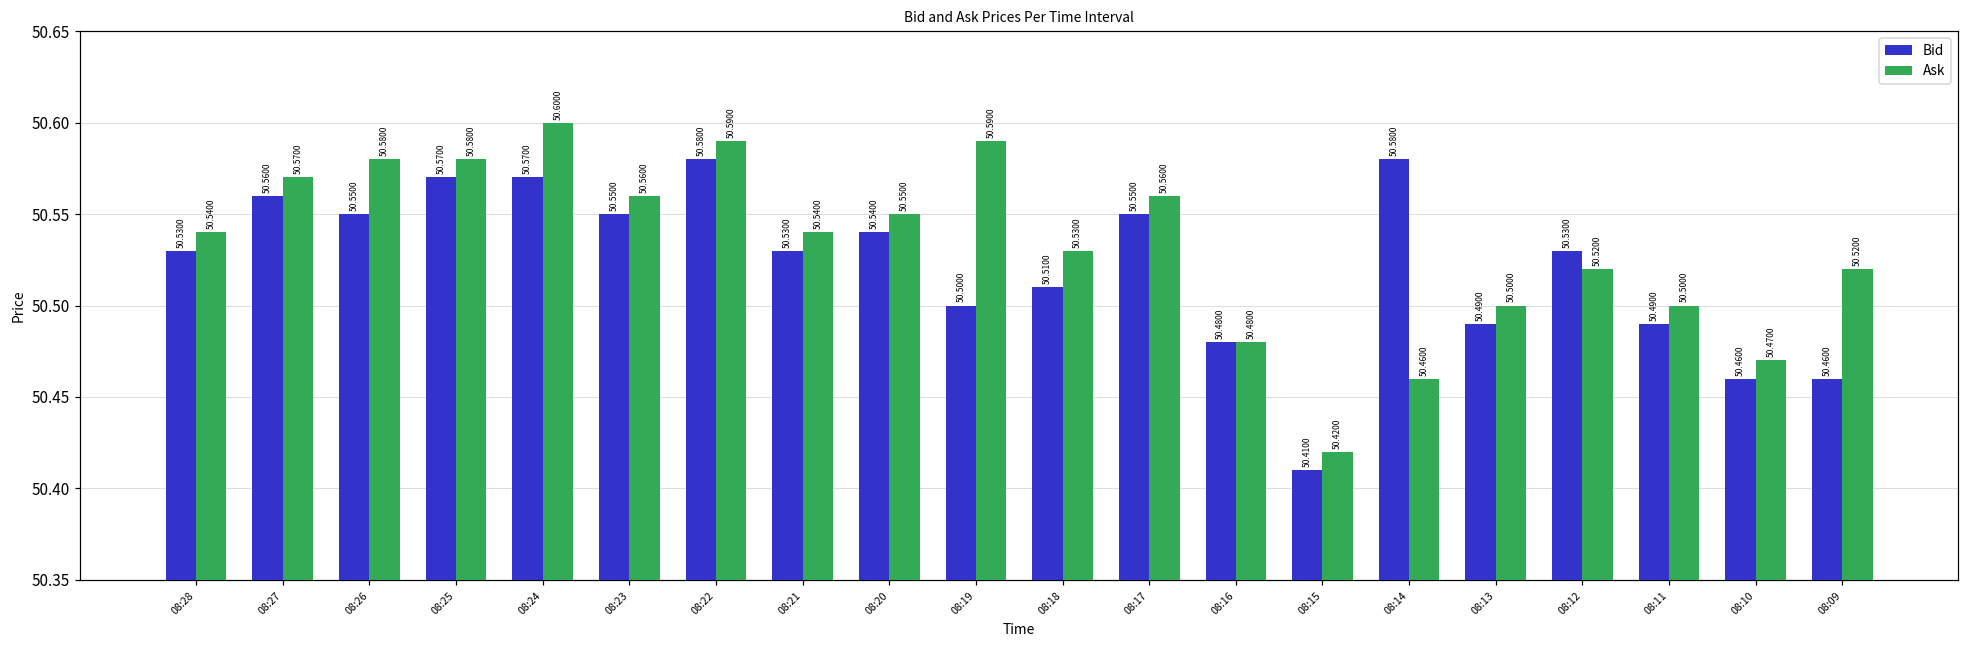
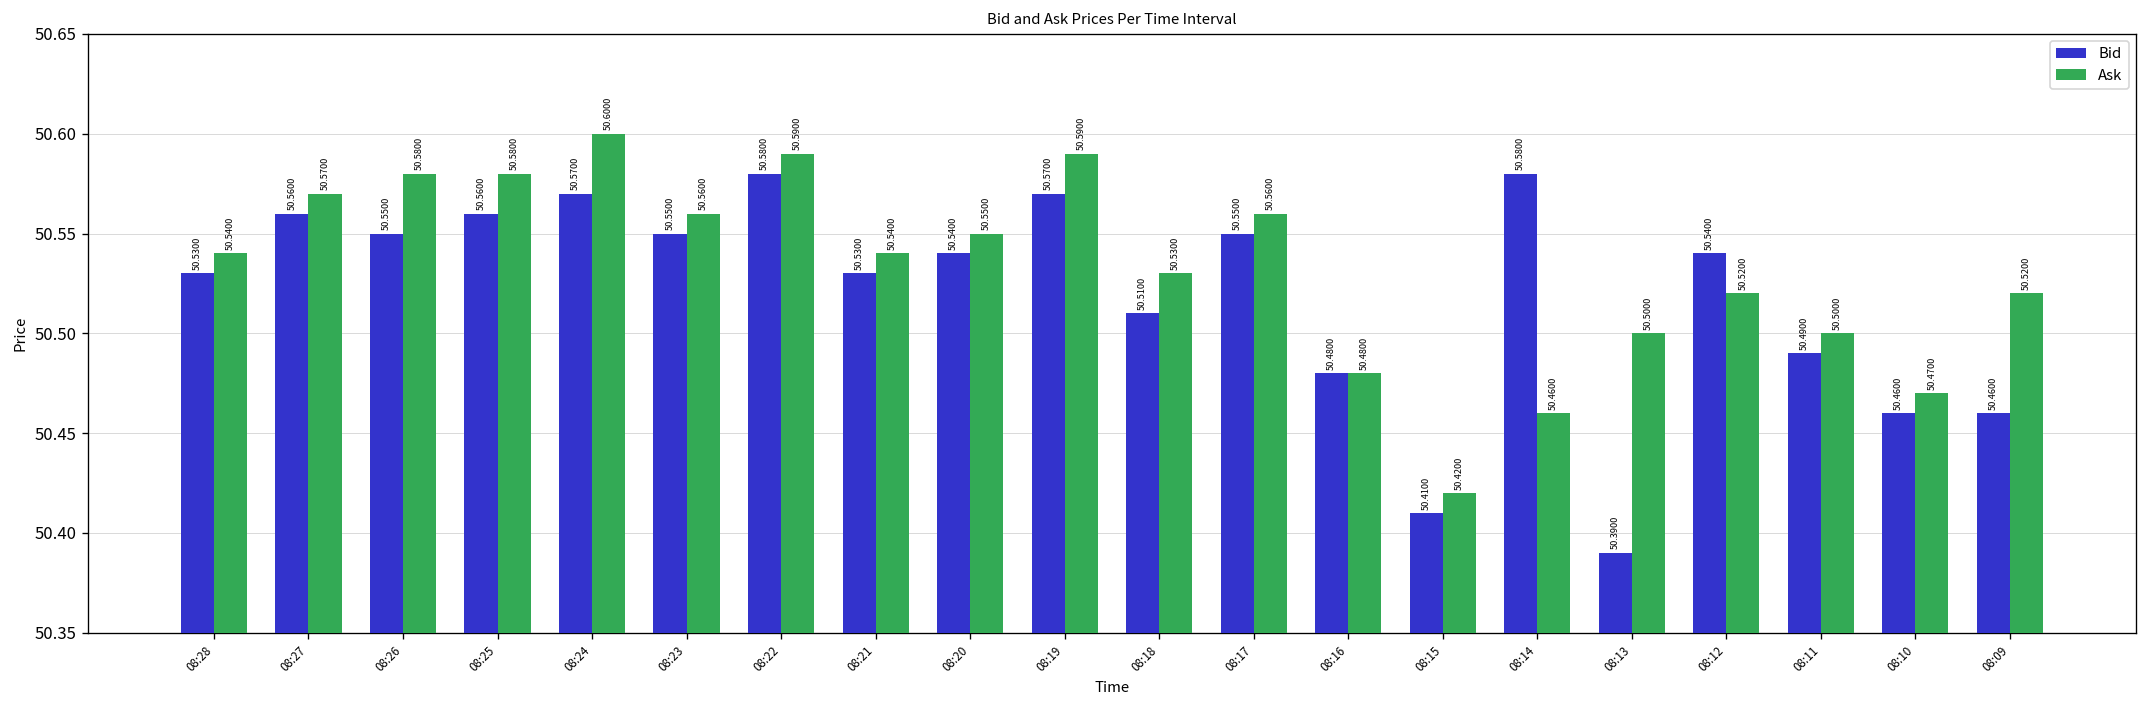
Bid, 08:25: 50.5700 -> 50.5600
Bid, 08:19: 50.5000 -> 50.5700
Bid, 08:13: 50.4900 -> 50.3900
Bid, 08:12: 50.5300 -> 50.5400
